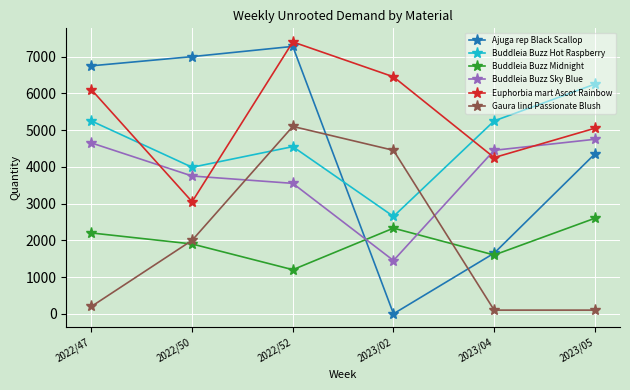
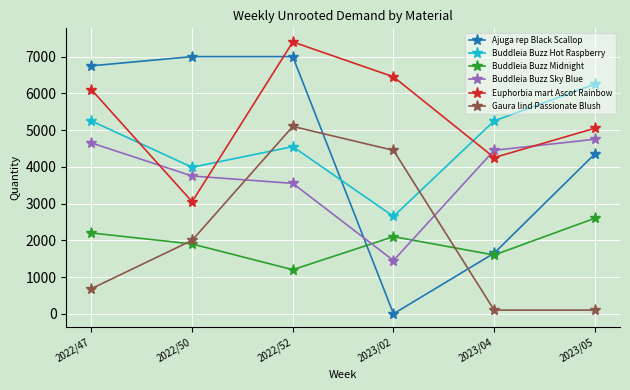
Gaura lind Passionate Blush, 2022/47: 200 -> 700
Ajuga rep Black Scallop, 2022/52: 7300 -> 7000
Buddleia Buzz Midnight, 2023/02: 2300 -> 2100
